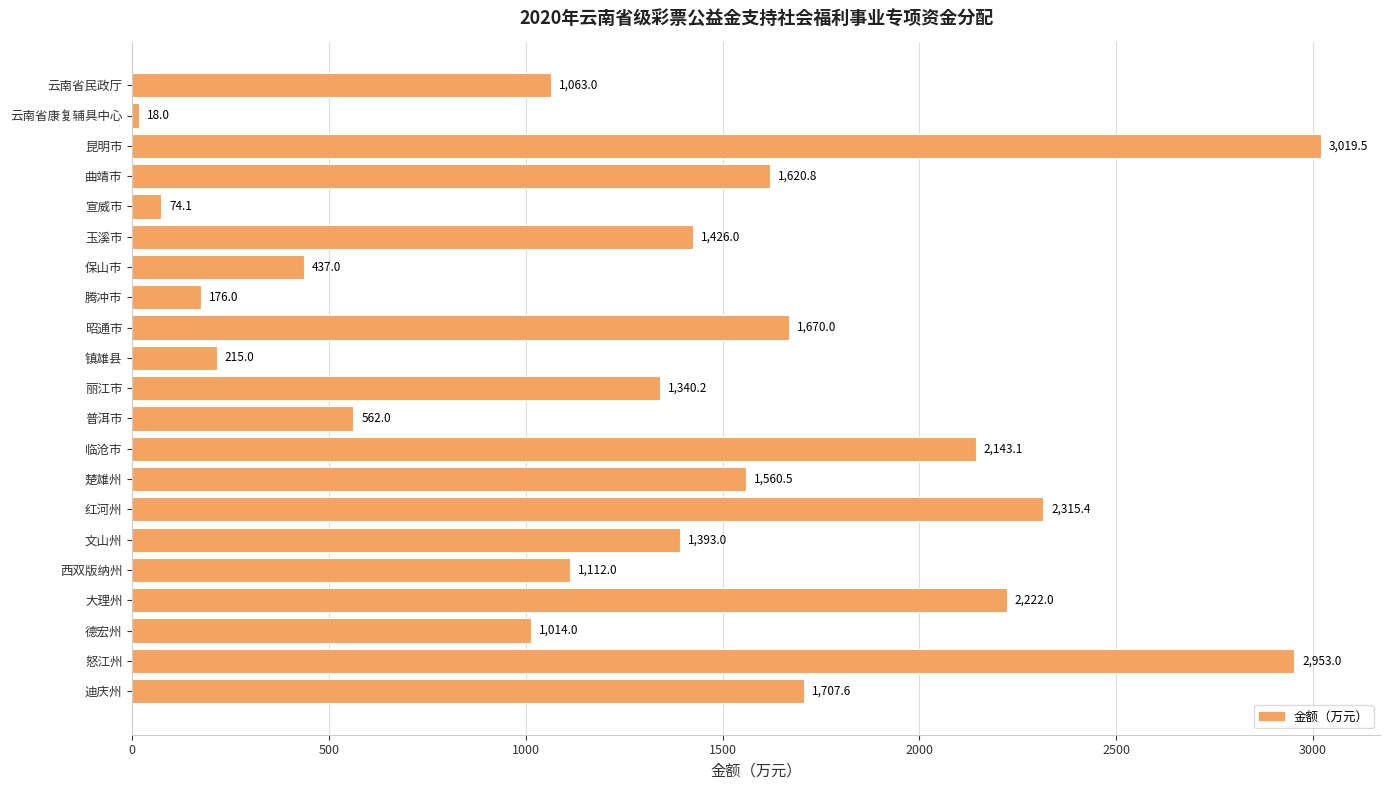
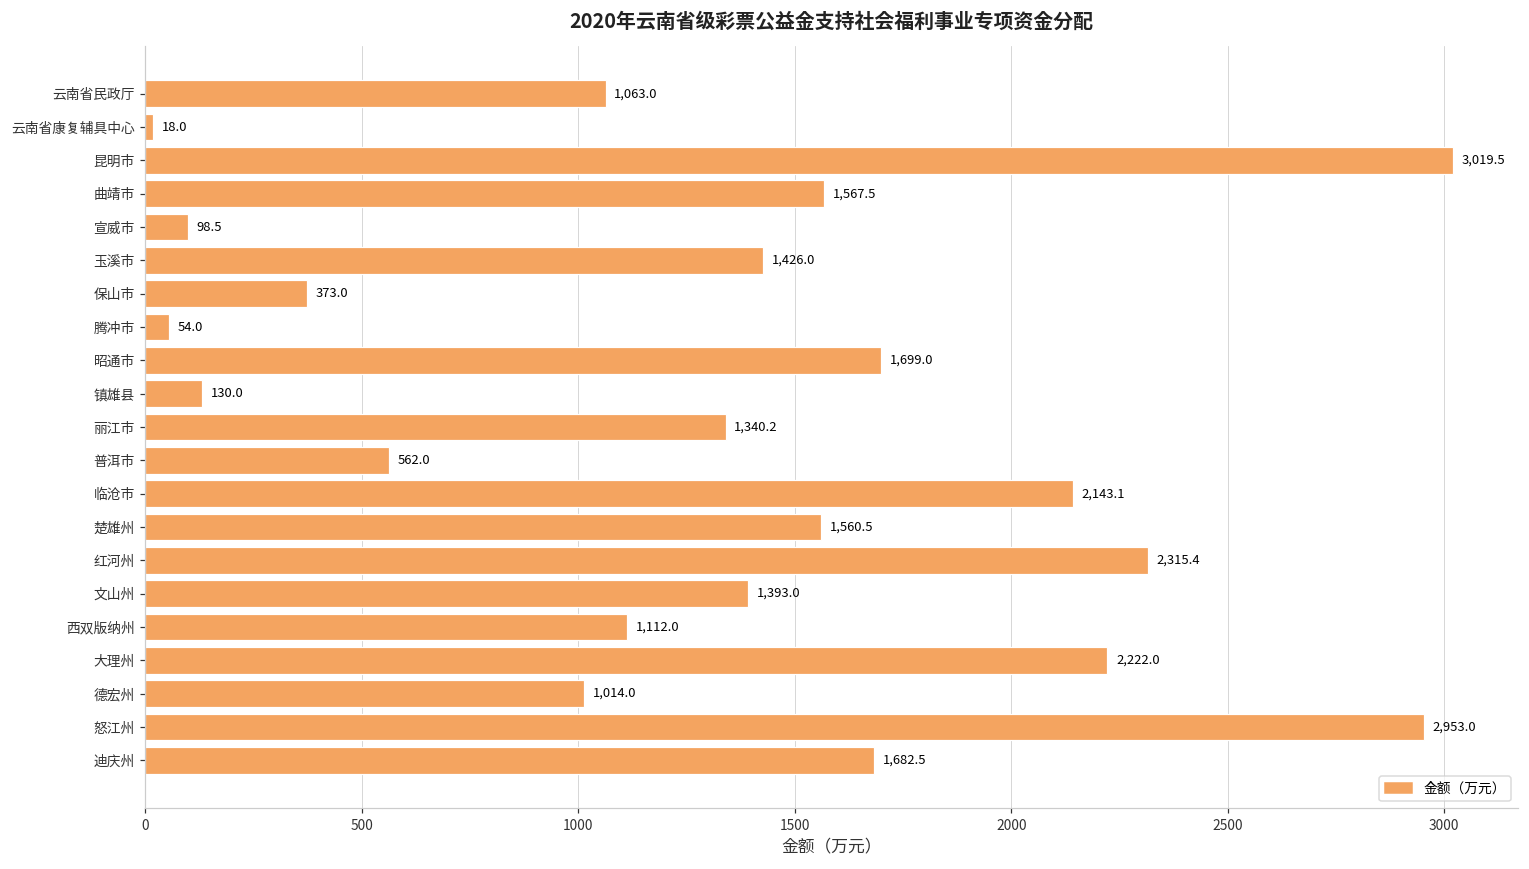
曲靖市: 1,620.8 -> 1,567.5
宣威市: 74.1 -> 98.5
保山市: 437.0 -> 373.0
腾冲市: 176.0 -> 54.0
昭通市: 1,670.0 -> 1,699.0
镇雄县: 215.0 -> 130.0
迪庆州: 1,707.6 -> 1,682.5
